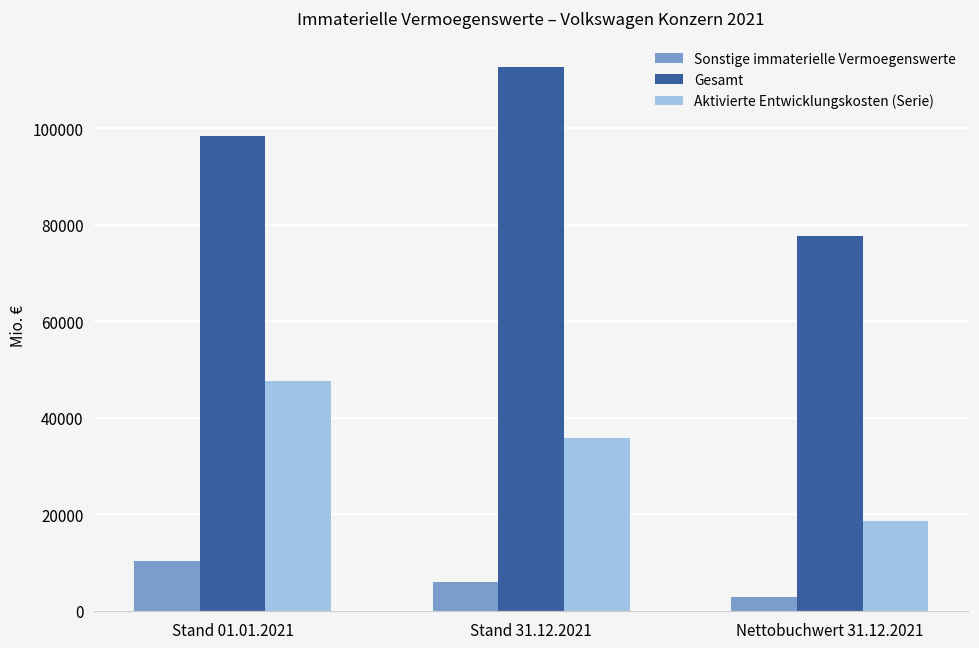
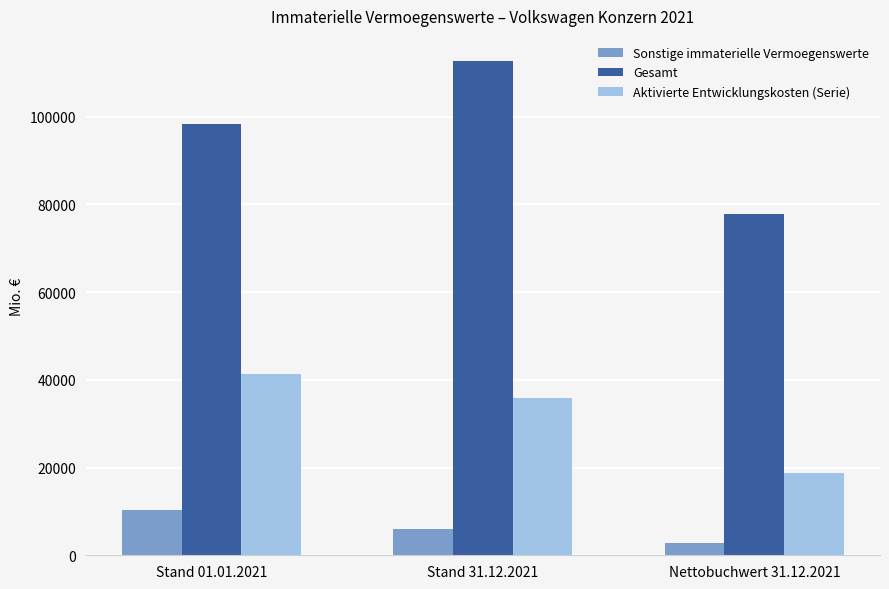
Aktivierte Entwicklungskosten (Serie), Stand 01.01.2021: 48000 -> 41000
